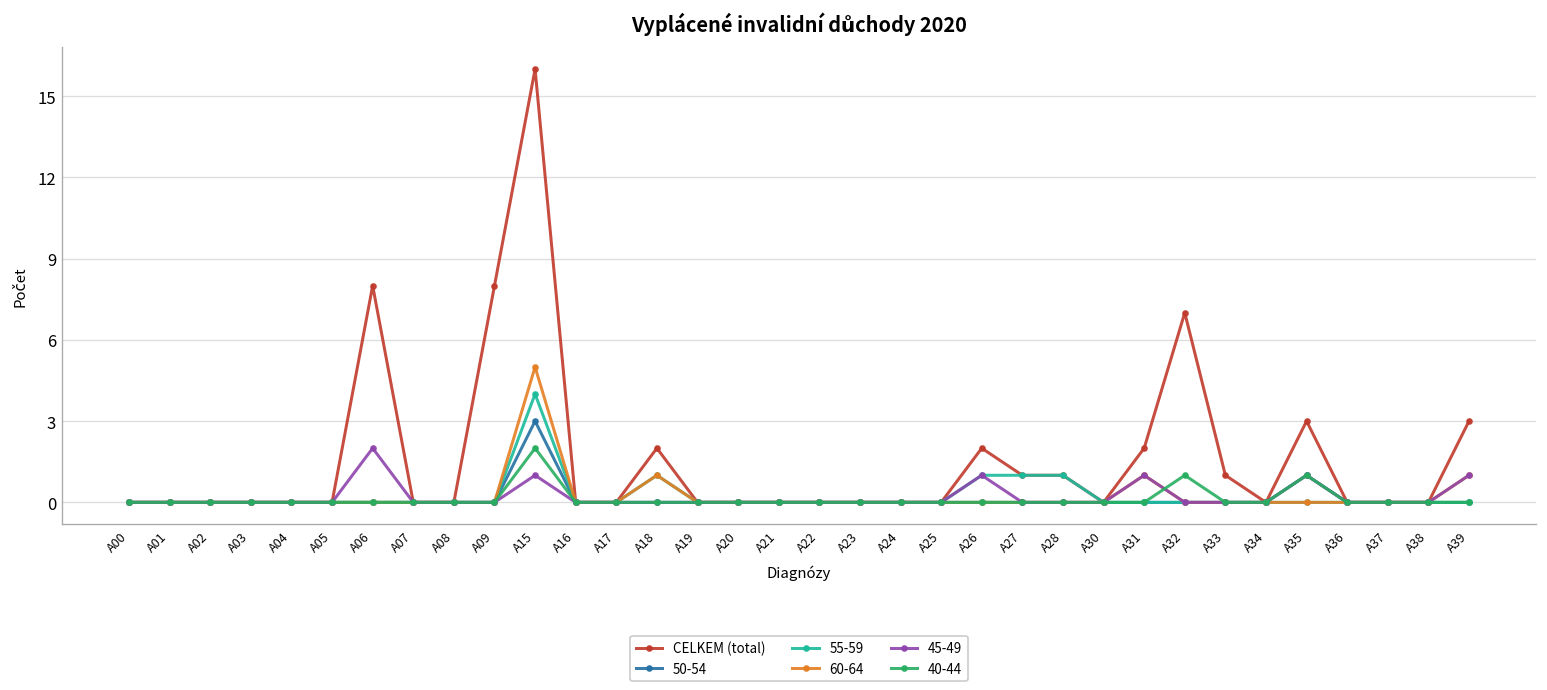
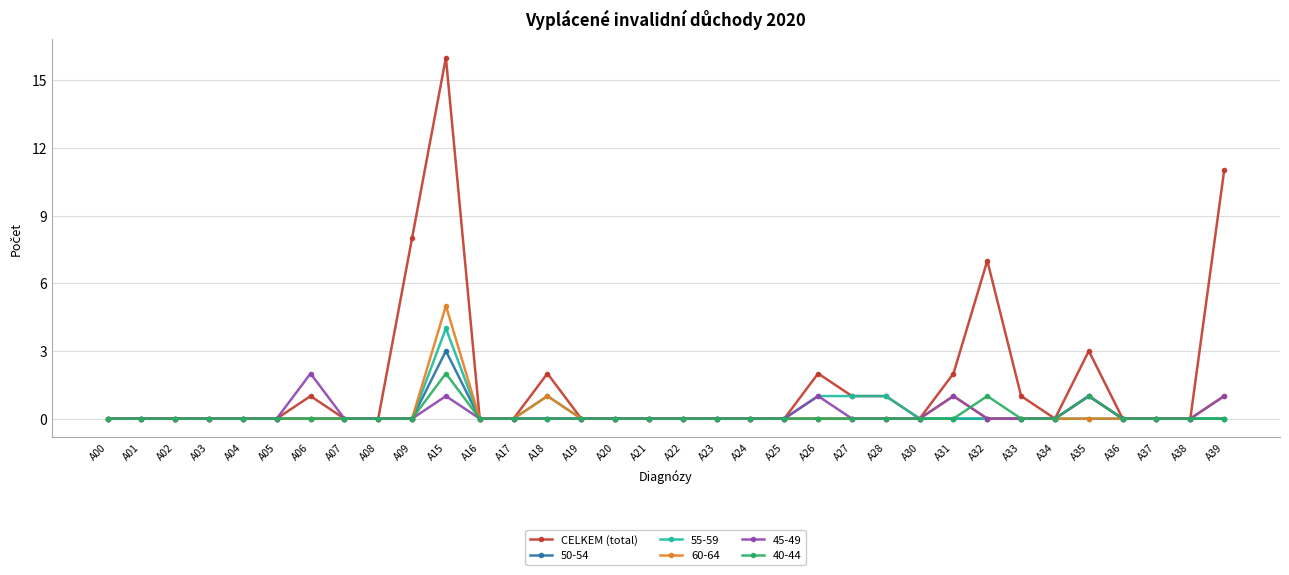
CELKEM (total), A06: 8 -> 1
CELKEM (total), A39: 3 -> 11
